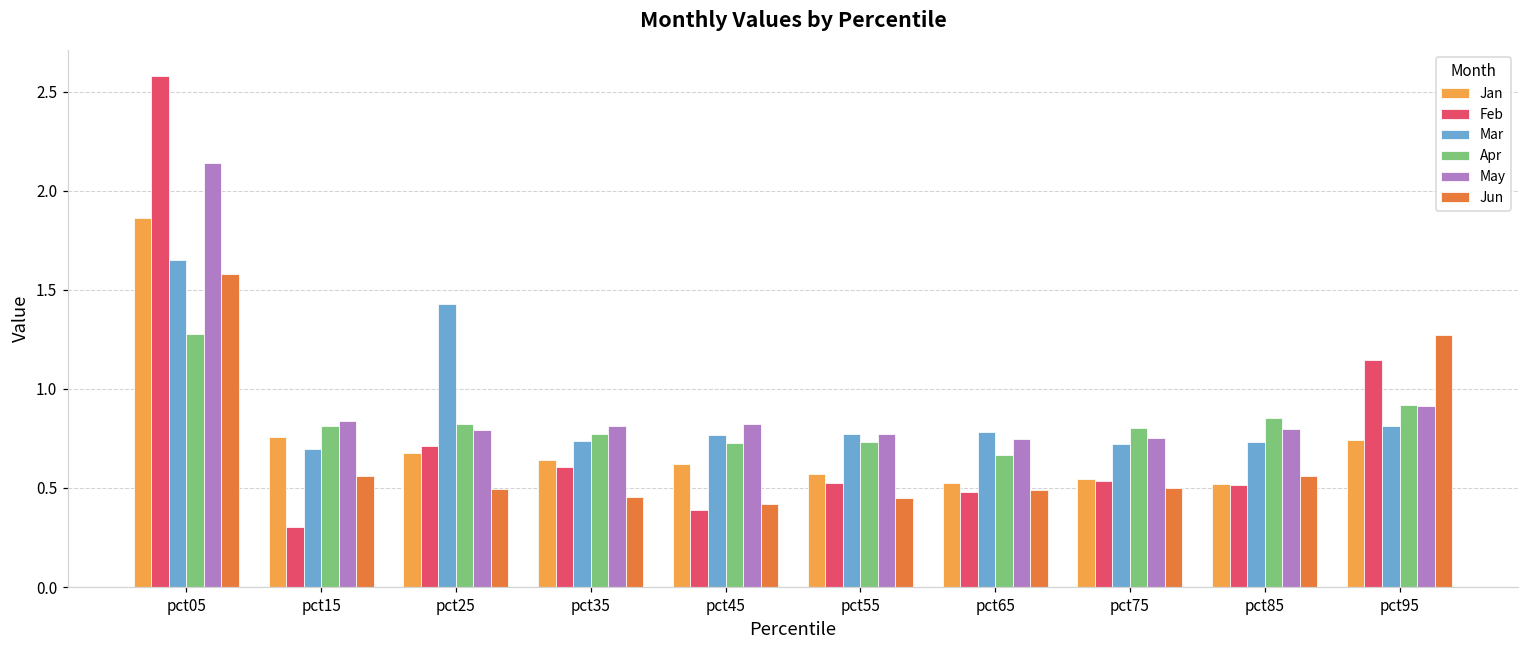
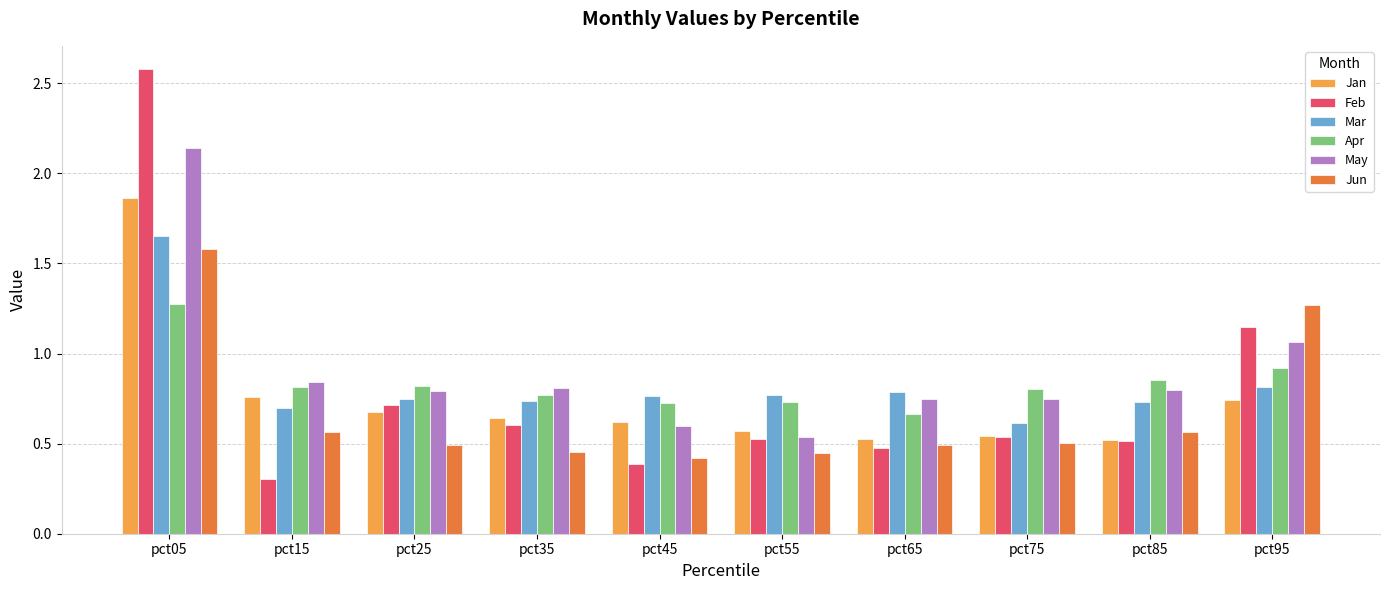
Mar, pct25: 1.43 -> 0.75
May, pct45: 0.82 -> 0.60
May, pct55: 0.77 -> 0.54
Mar, pct75: 0.72 -> 0.61
May, pct95: 0.91 -> 1.06
